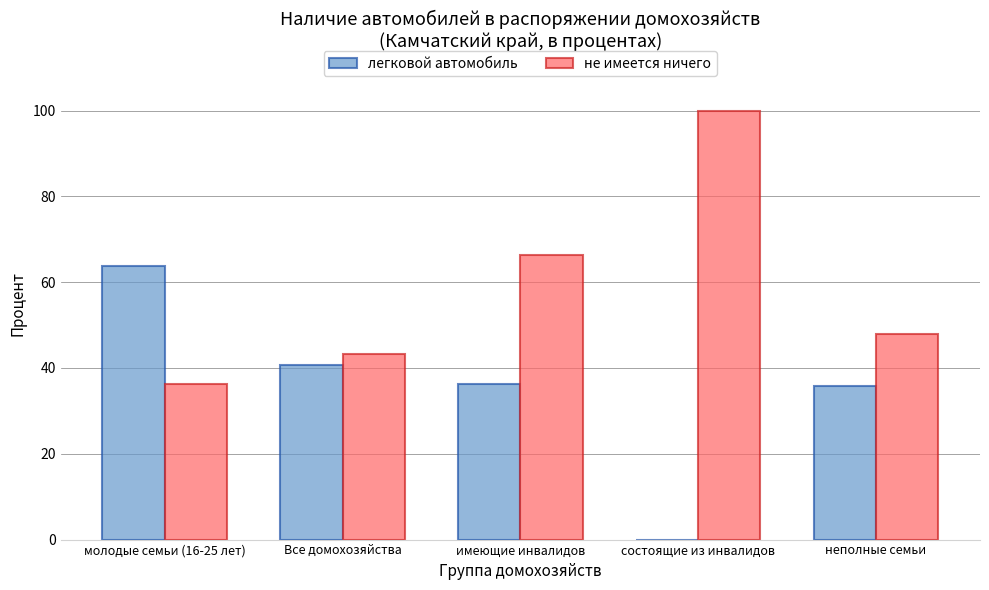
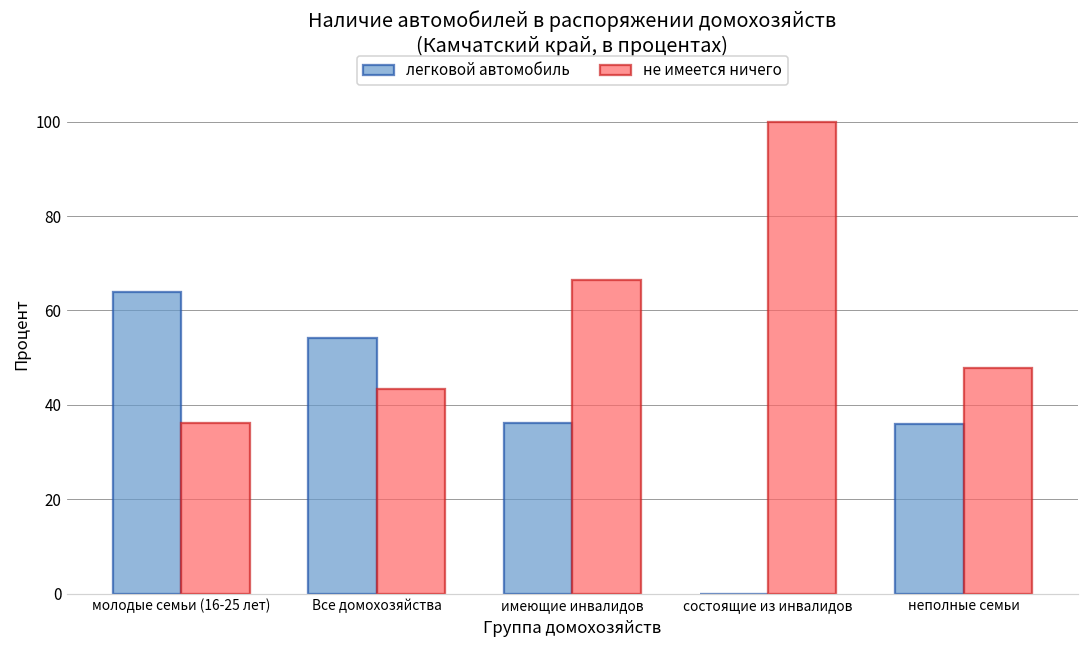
легковой автомобиль, Все домохозяйства: 41 -> 54
